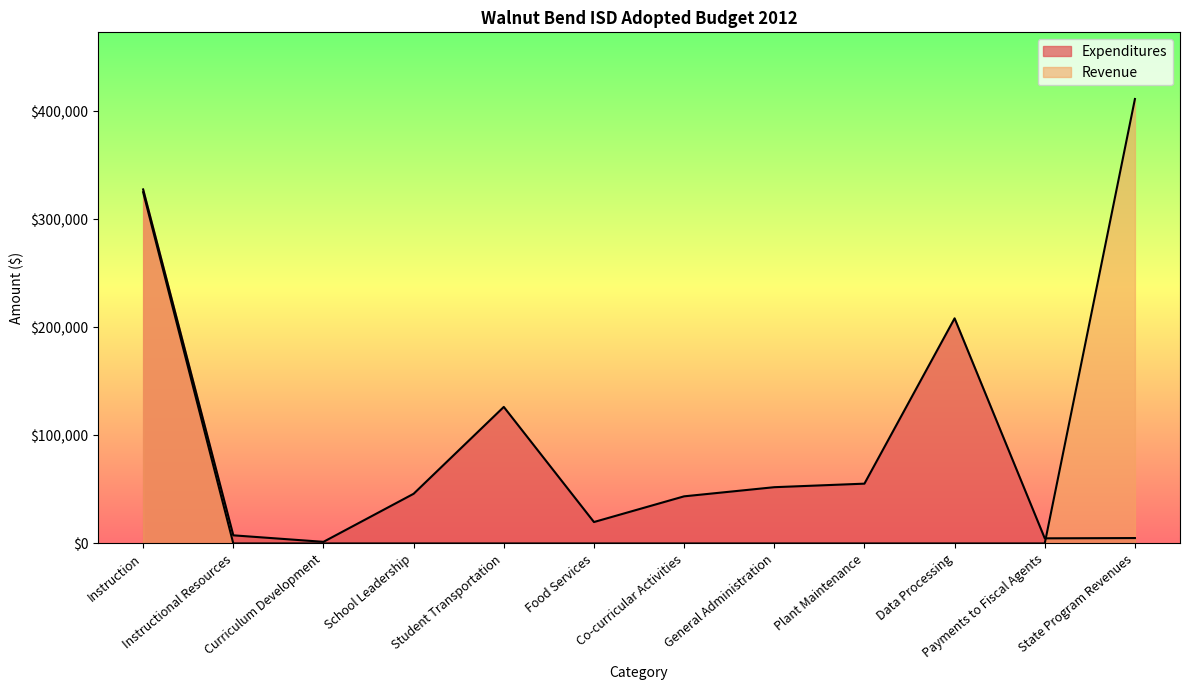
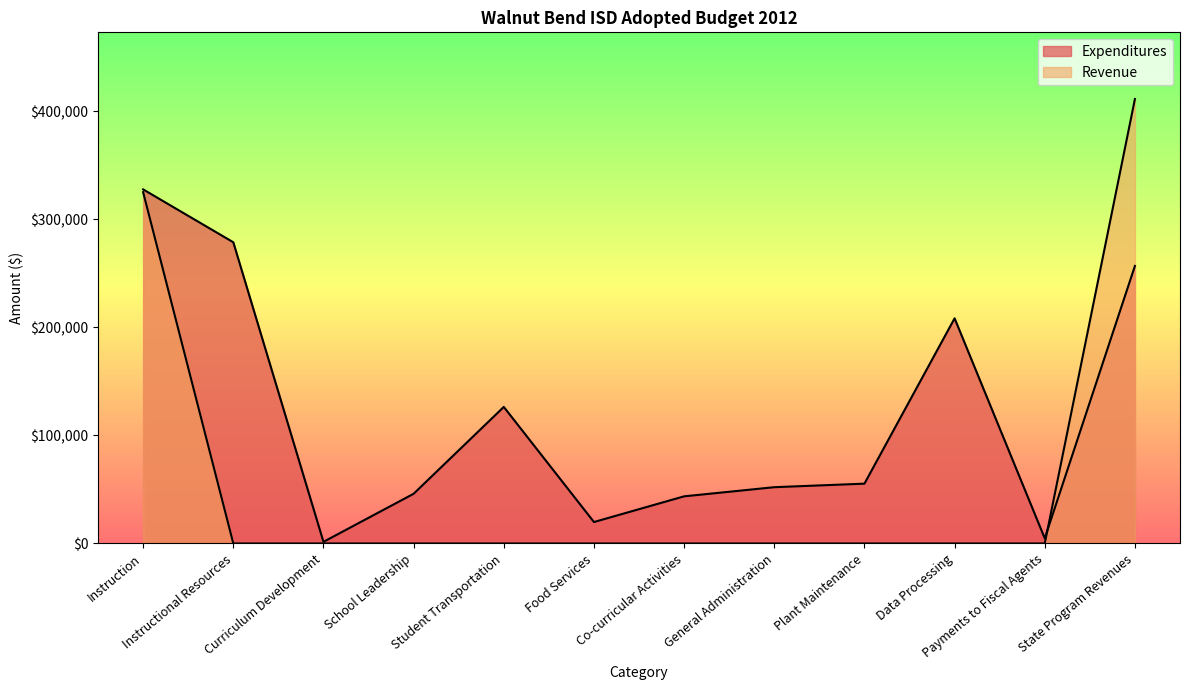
Expenditures, Instructional Resources: $8,000 -> $279,000
Expenditures, State Program Revenues: $5,000 -> $257,000
